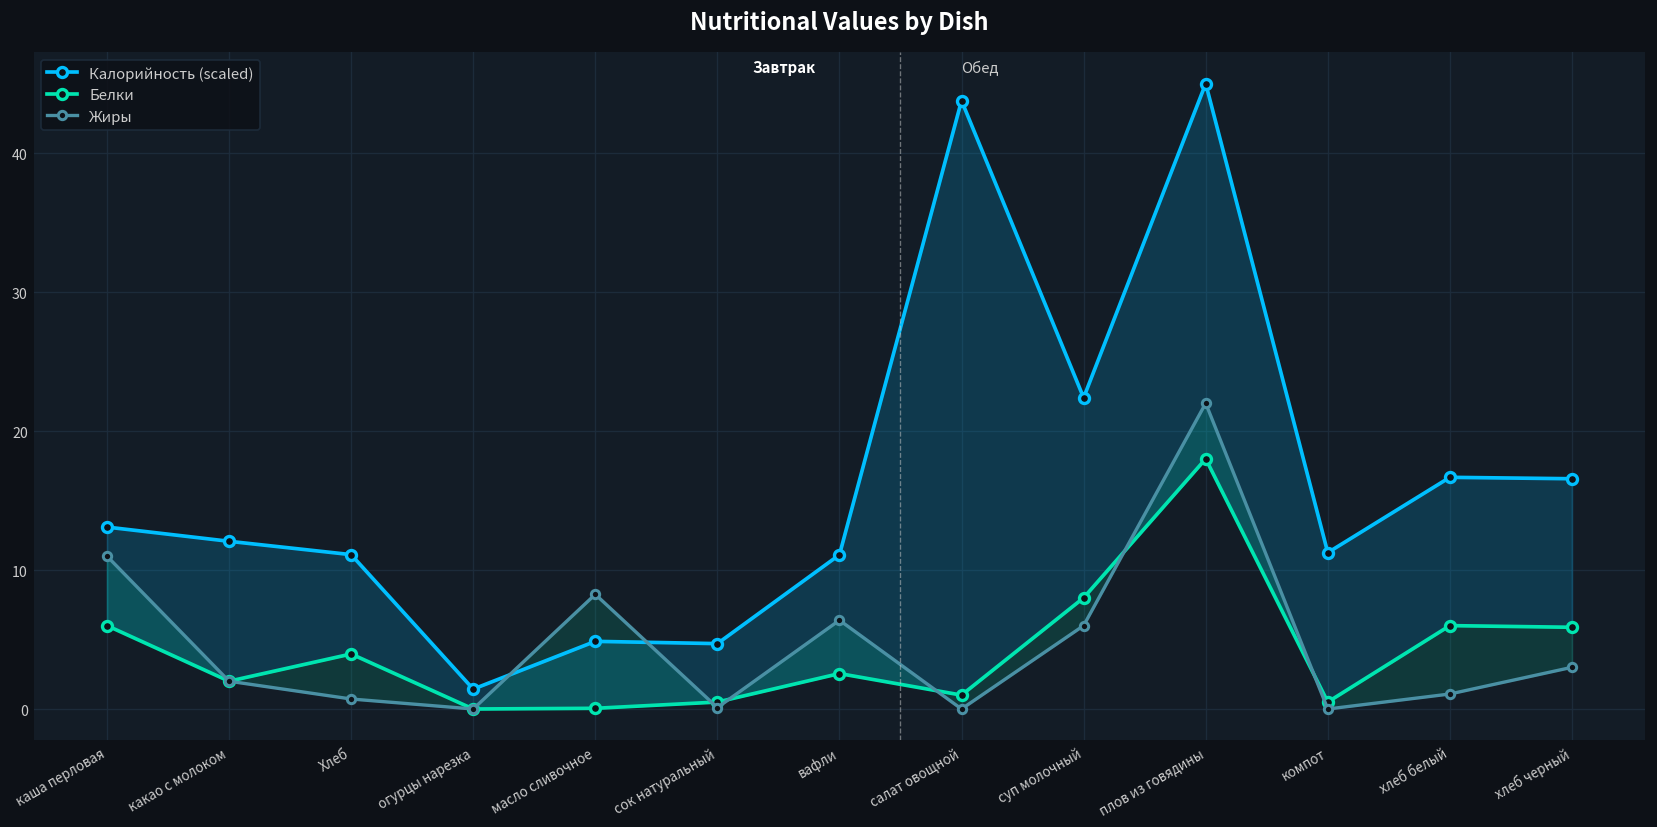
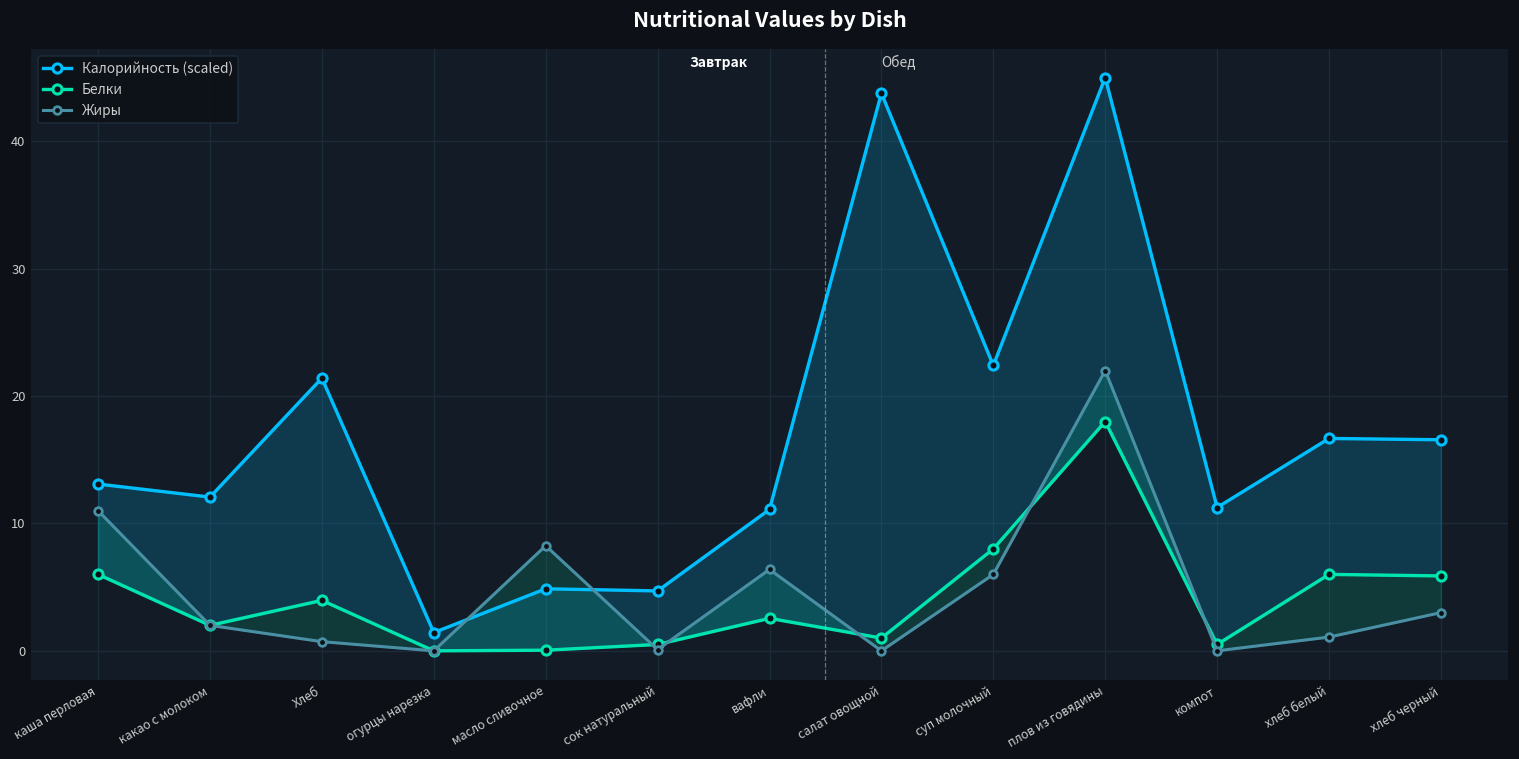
Калорийность (scaled), Хлеб: 11.1 -> 21.4
